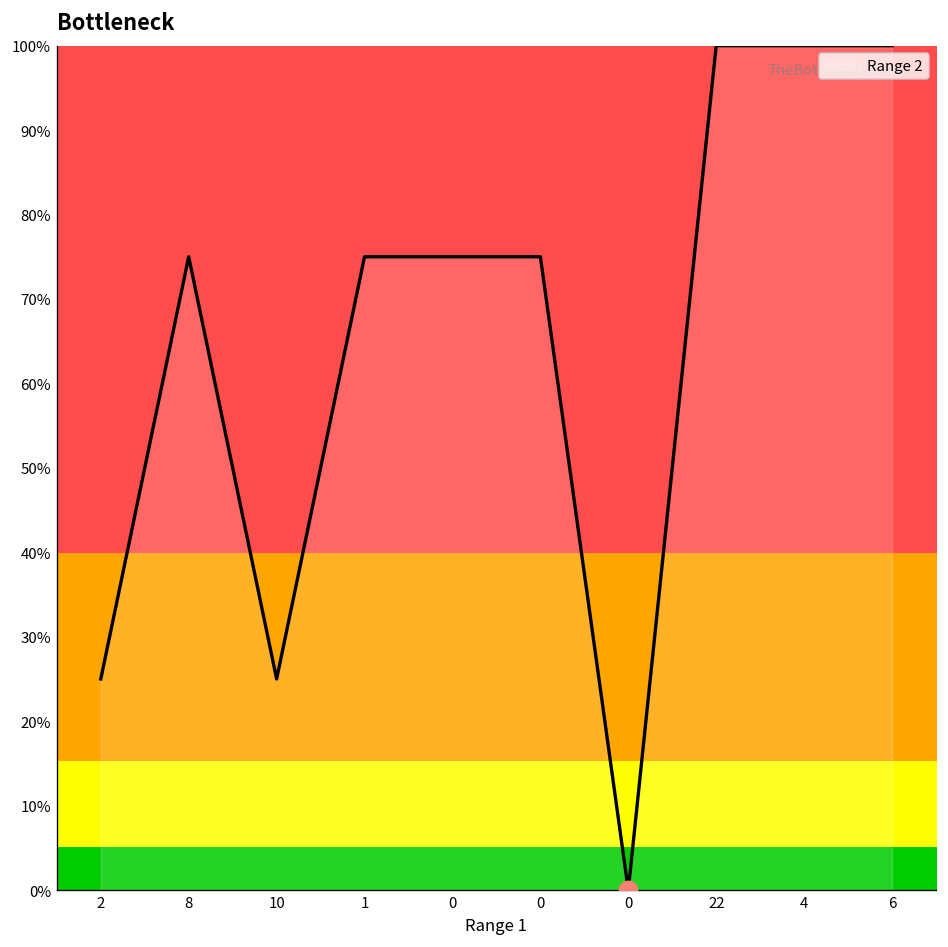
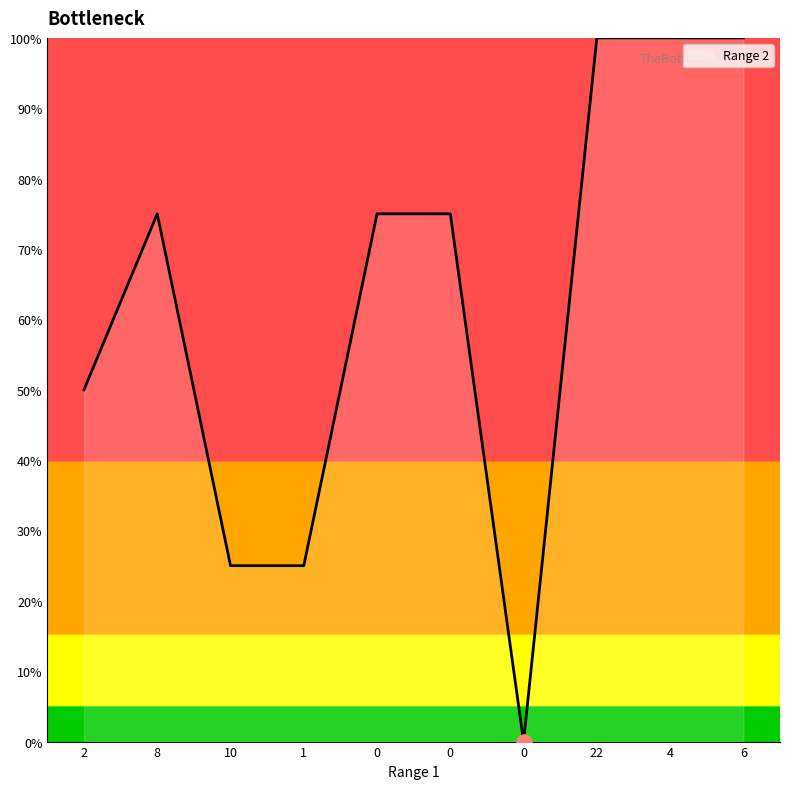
Range 2, 2: 25% -> 50%
Range 2, 1: 75% -> 25%
